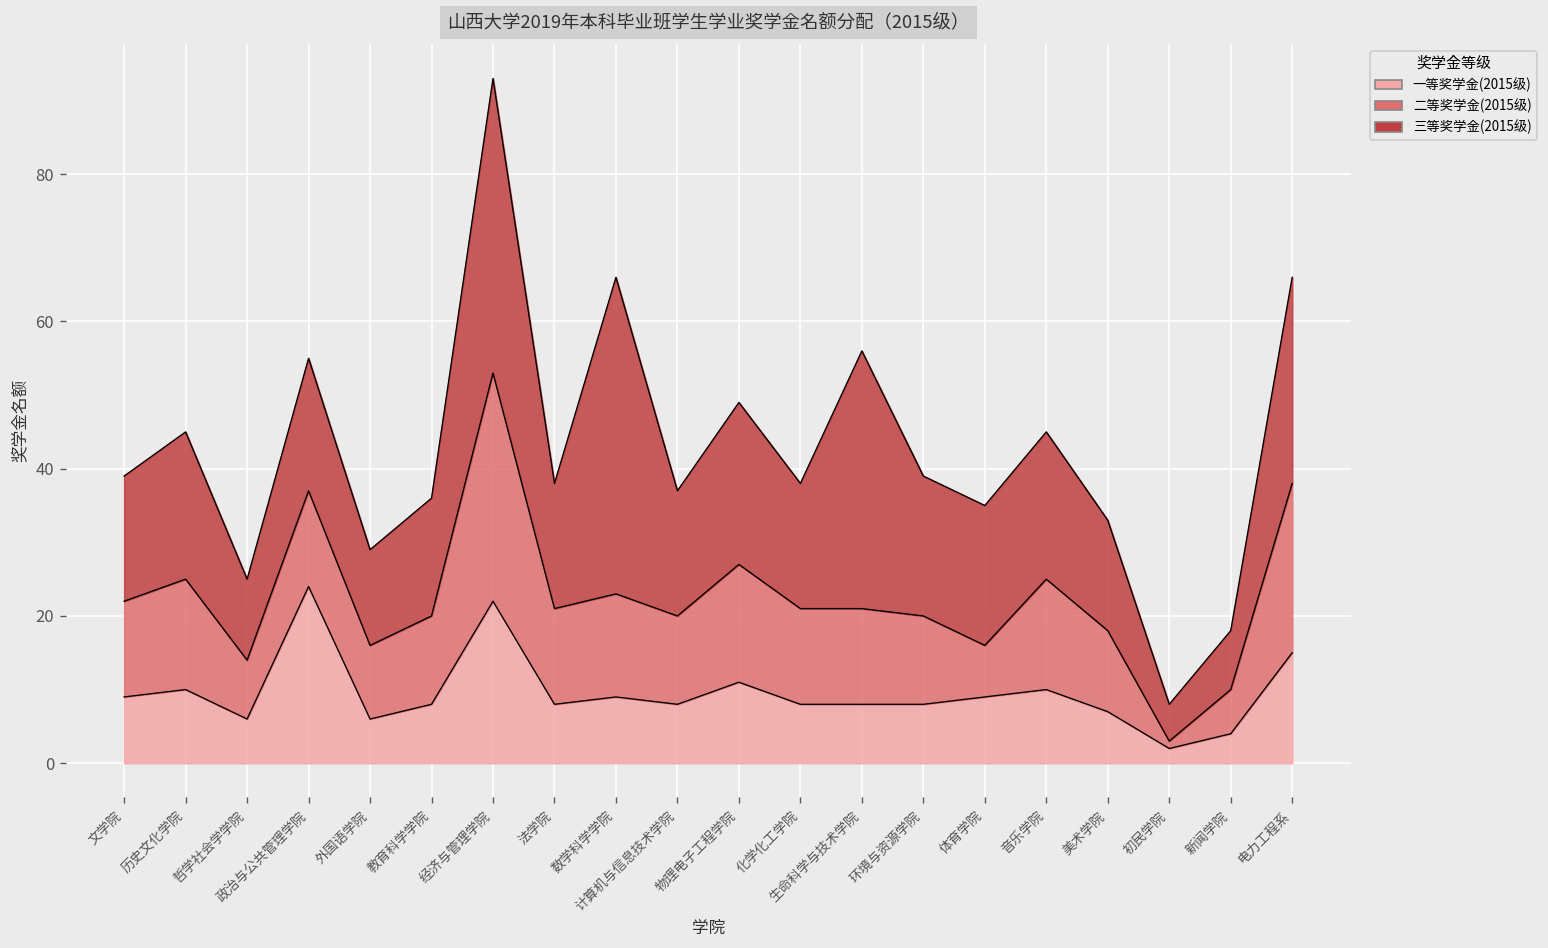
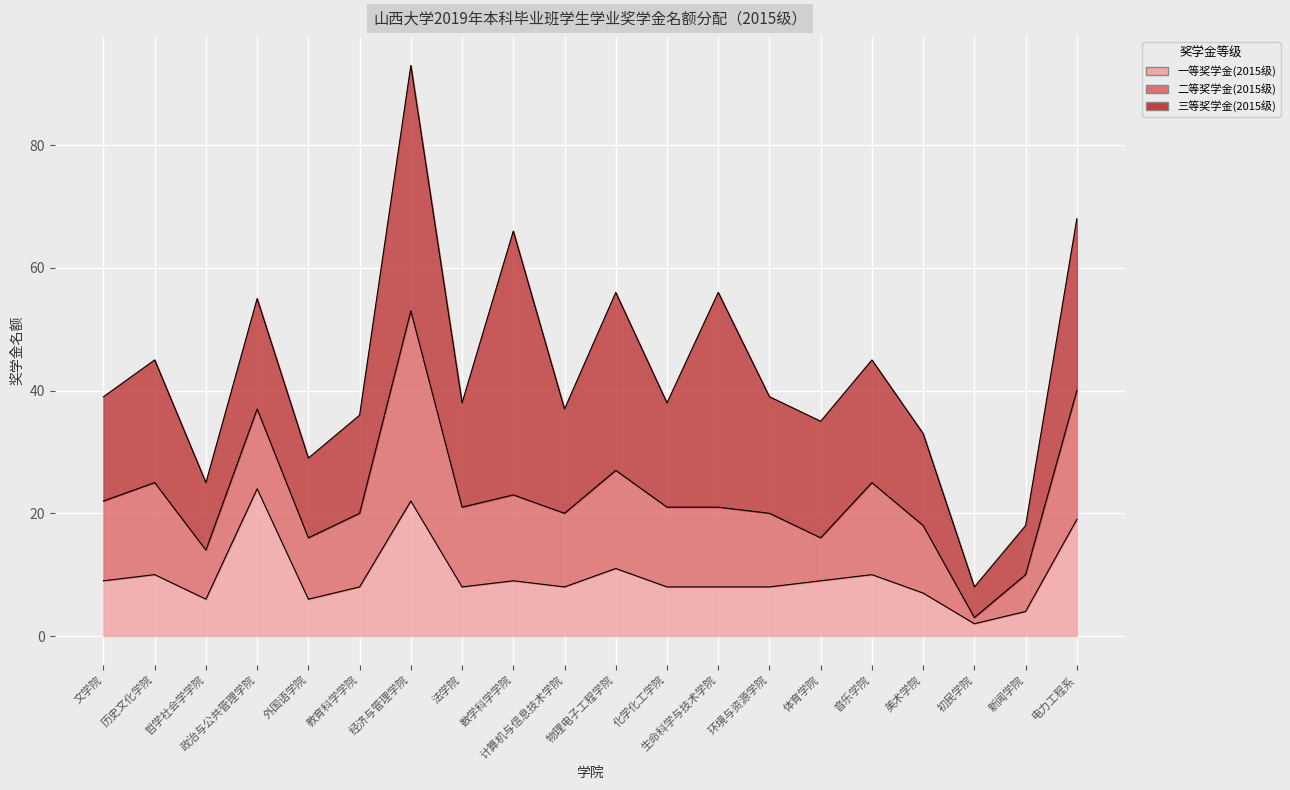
三等奖学金(2015级), 物理电子工程学院: 22 -> 29
一等奖学金(2015级), 电力工程系: 15 -> 19
二等奖学金(2015级), 电力工程系: 23 -> 21
